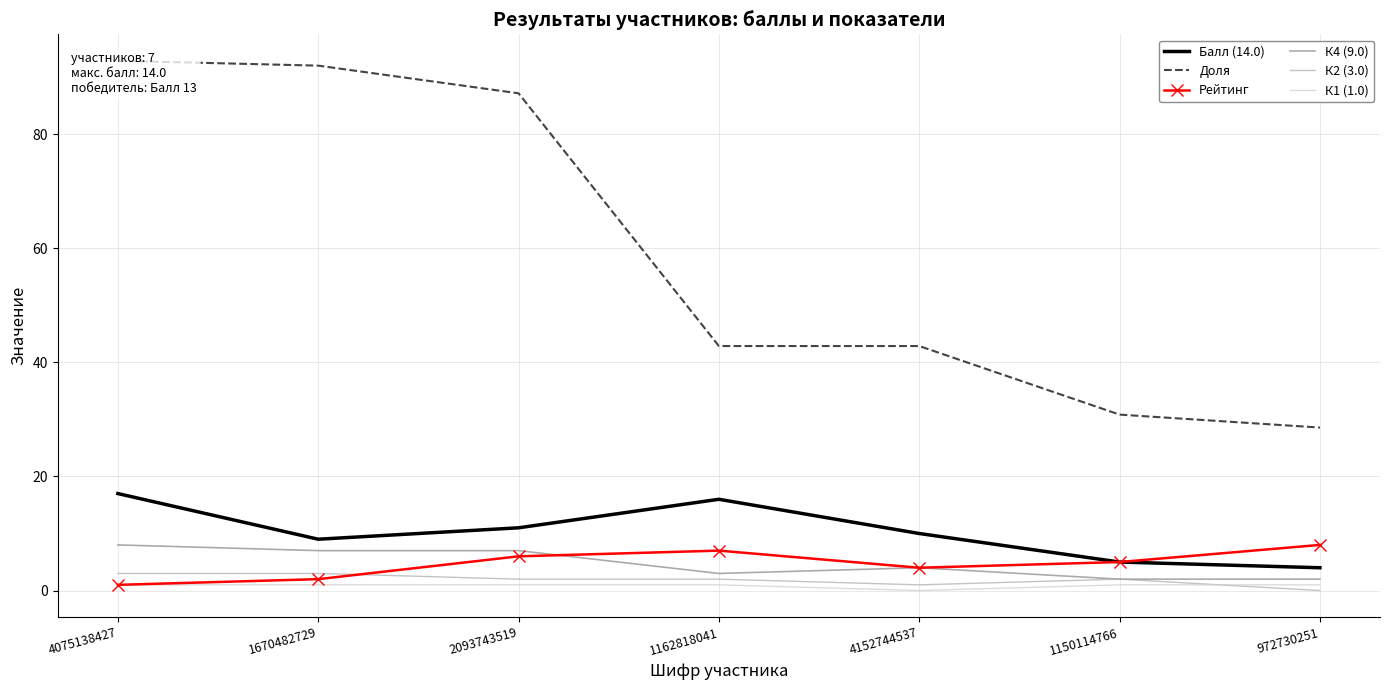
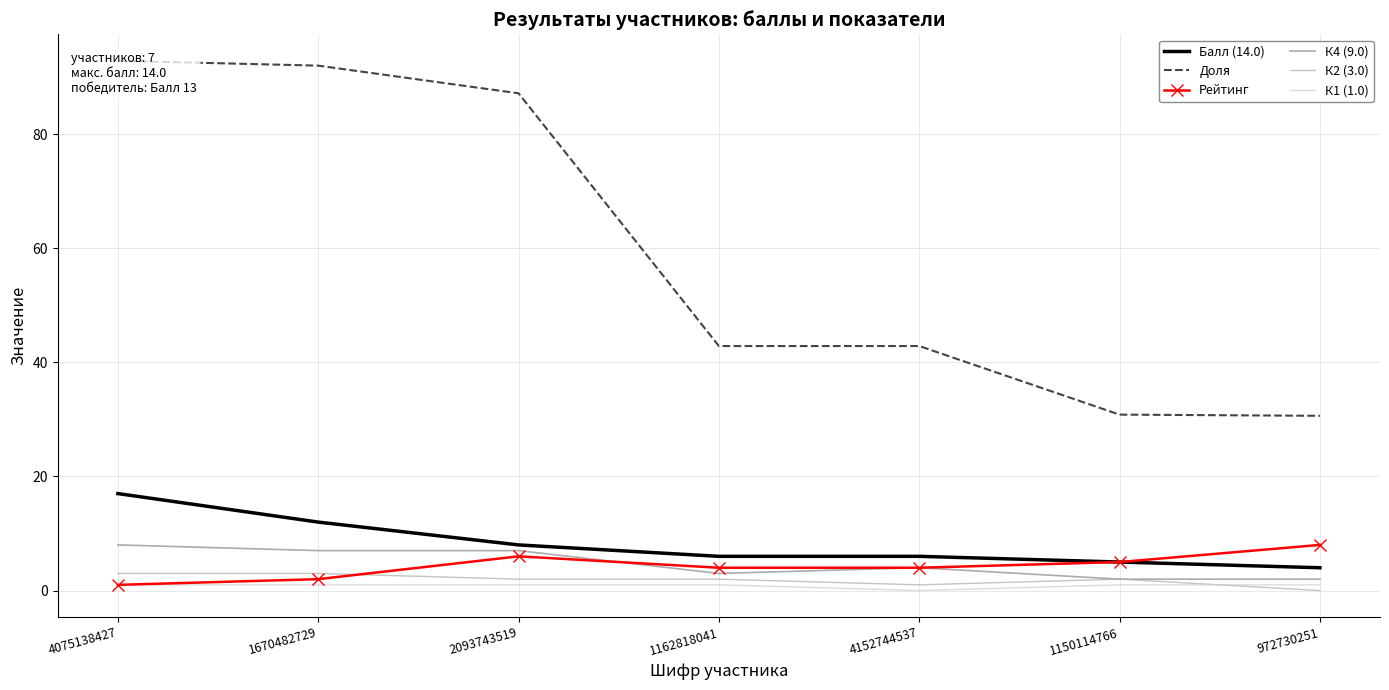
Балл (14.0), 1670482729: 9 -> 12
Балл (14.0), 2093743519: 11 -> 8
Балл (14.0), 1162818041: 16 -> 6
Рейтинг, 1162818041: 7 -> 4
Балл (14.0), 4152744537: 10 -> 6
Доля, 972730251: 29 -> 31
